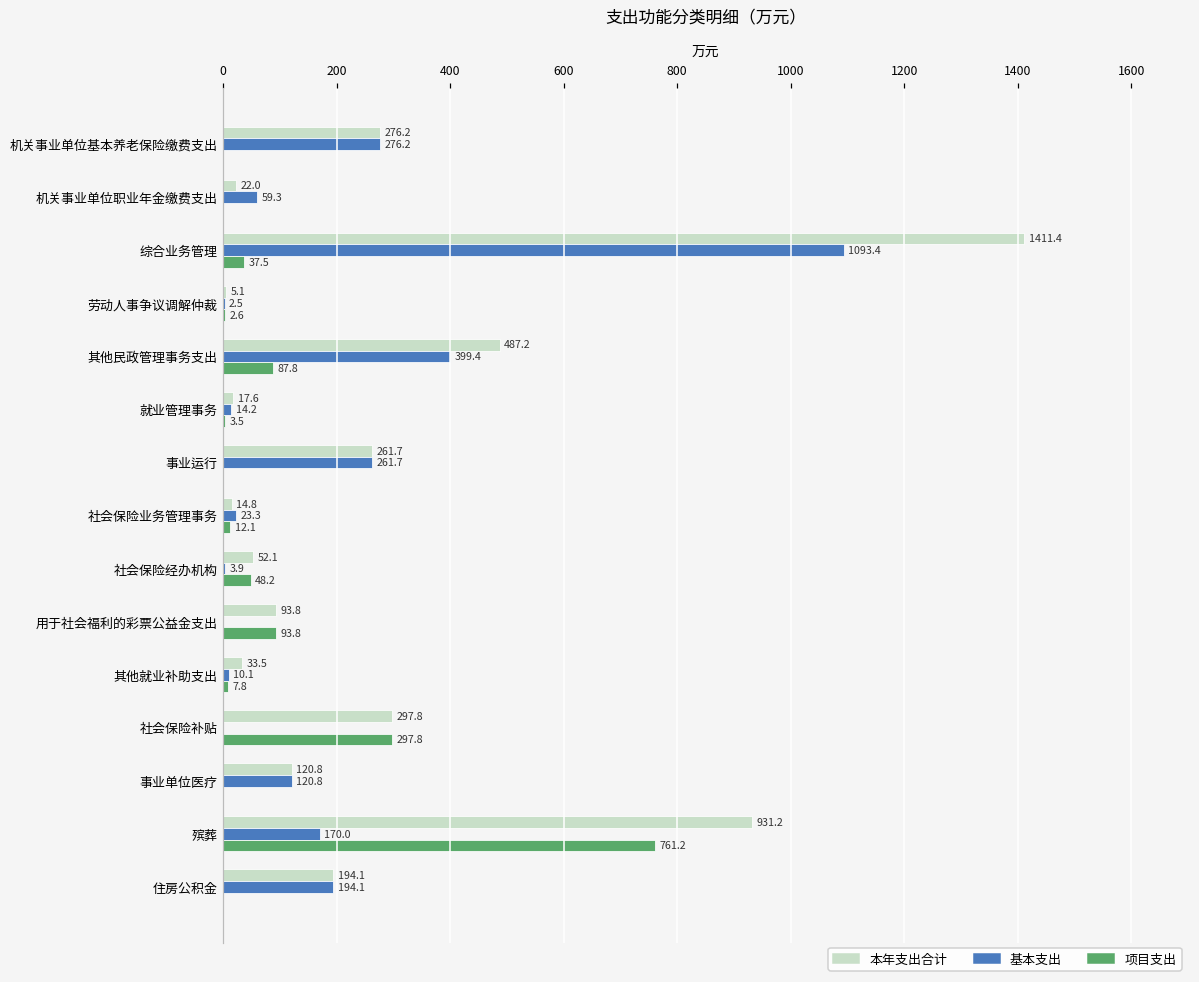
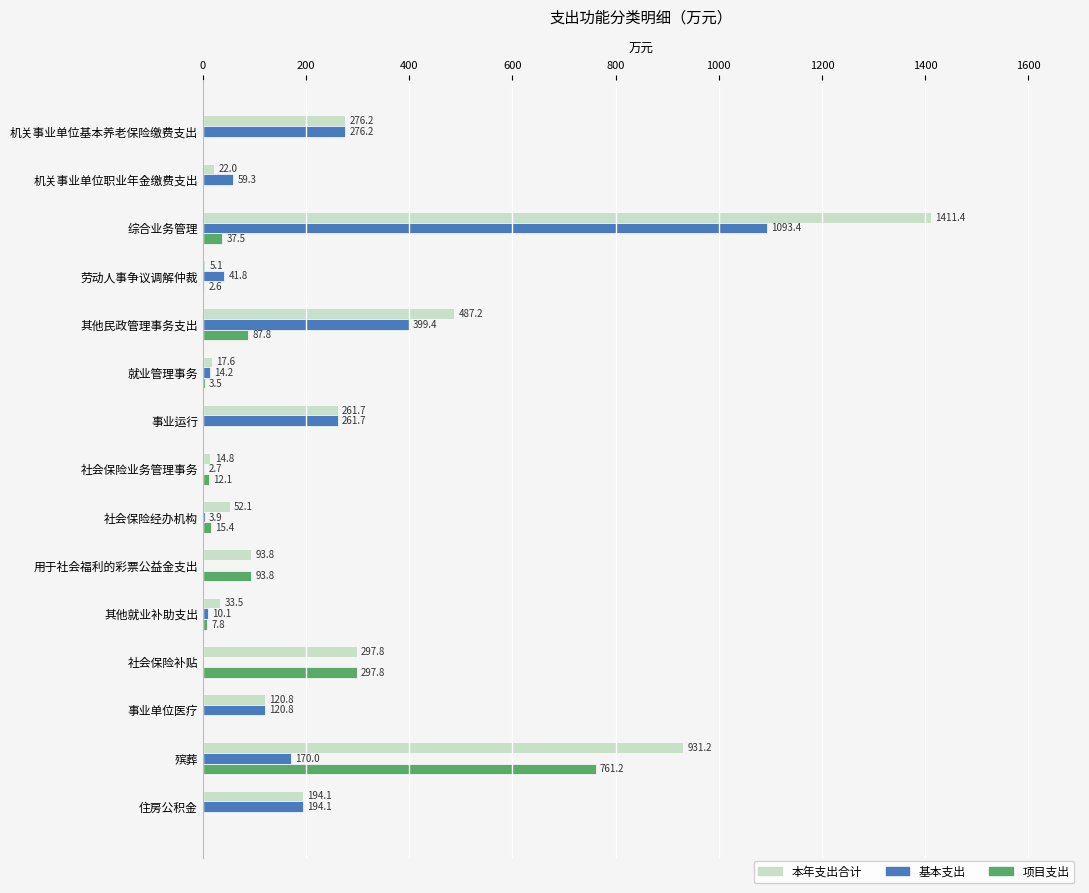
基本支出, 劳动人事争议调解仲裁: 2.5 -> 41.8
基本支出, 社会保险业务管理事务: 23.3 -> 2.7
项目支出, 社会保险经办机构: 48.2 -> 15.4
